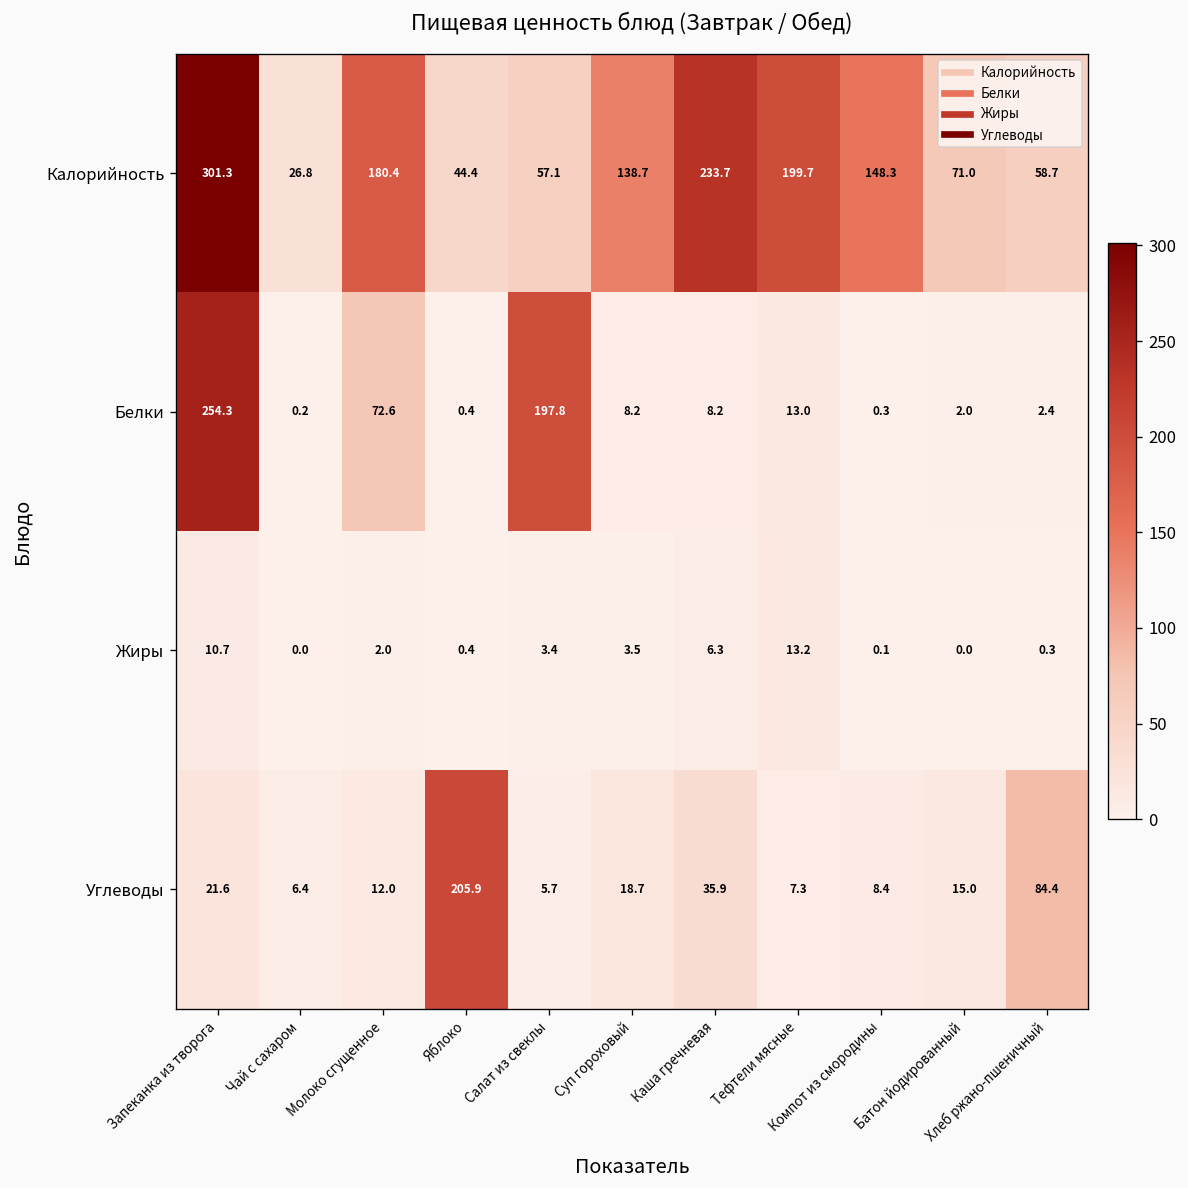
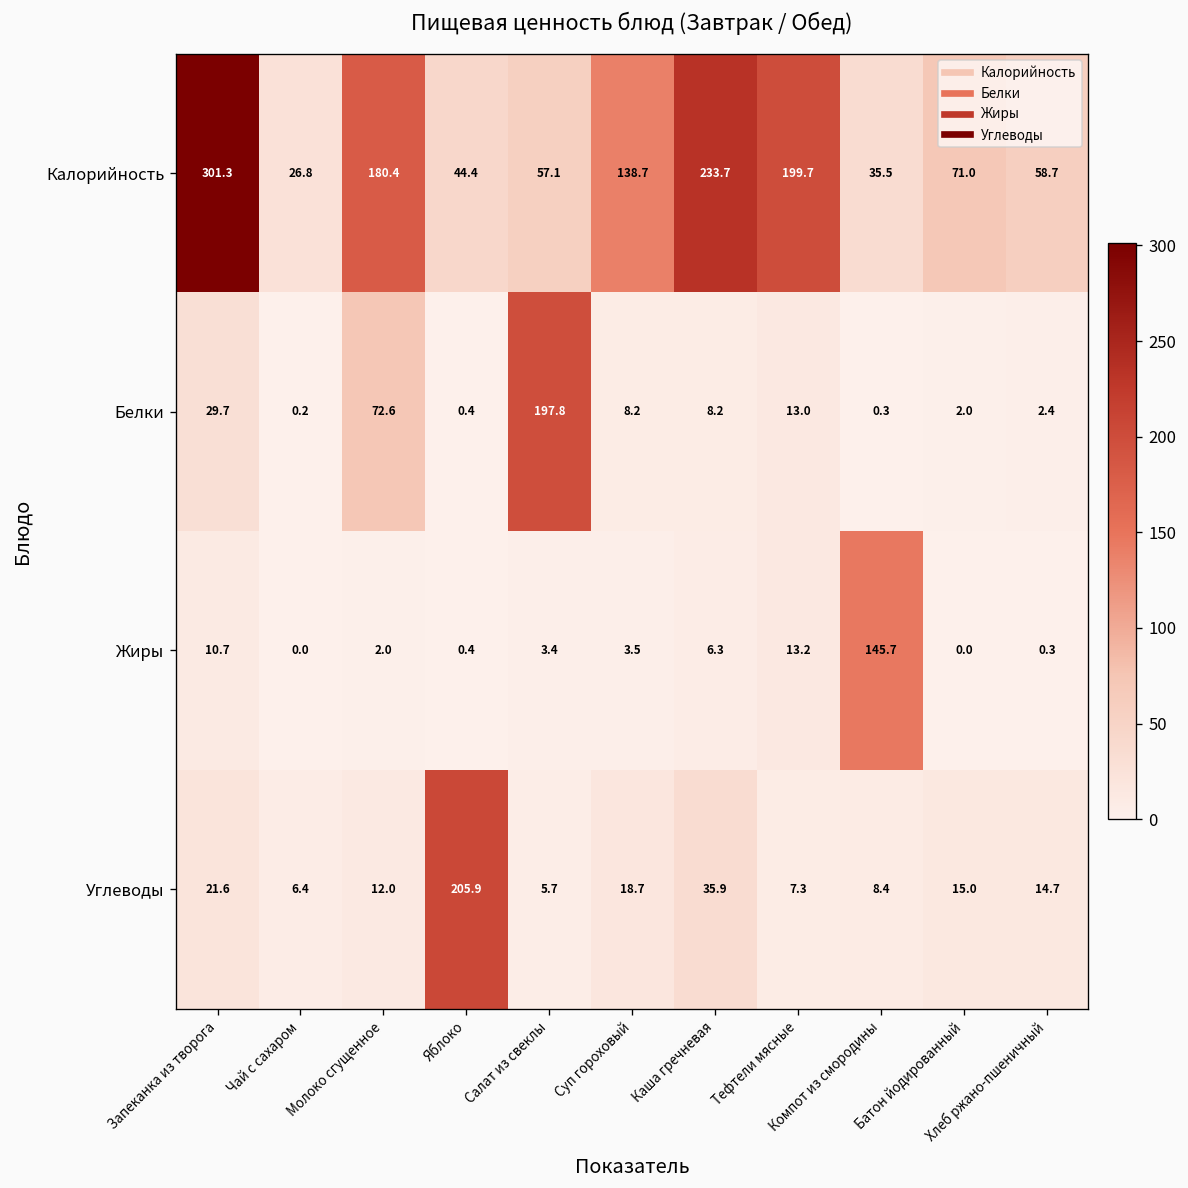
Калорийность, Компот из смородины: 148.3 -> 35.5
Белки, Запеканка из творога: 254.3 -> 29.7
Жиры, Компот из смородины: 0.1 -> 145.7
Углеводы, Хлеб ржано-пшеничный: 84.4 -> 14.7
